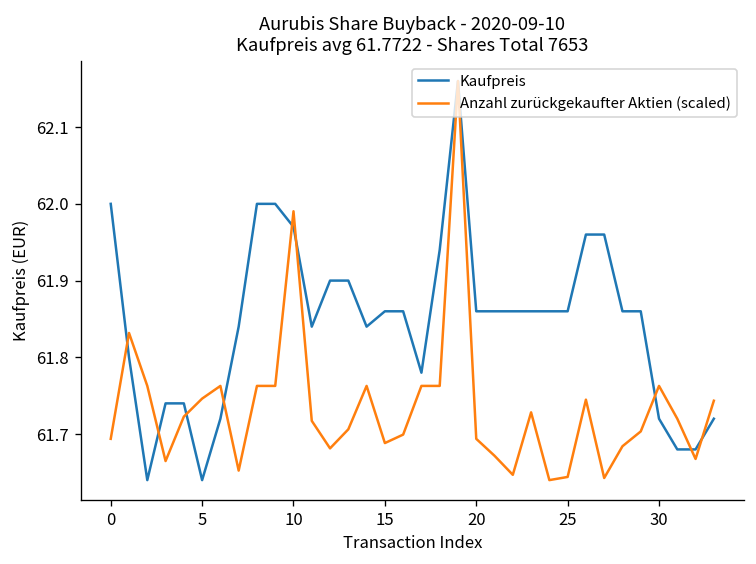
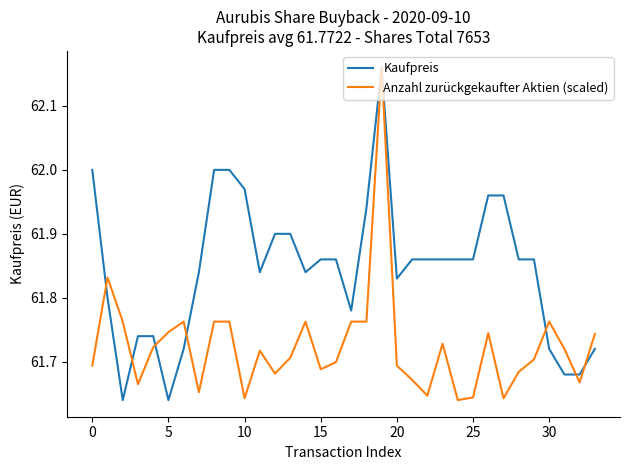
Anzahl zurückgekaufter Aktien (scaled), 10: 61.99 -> 61.64
Kaufpreis, 20: 61.86 -> 61.83
